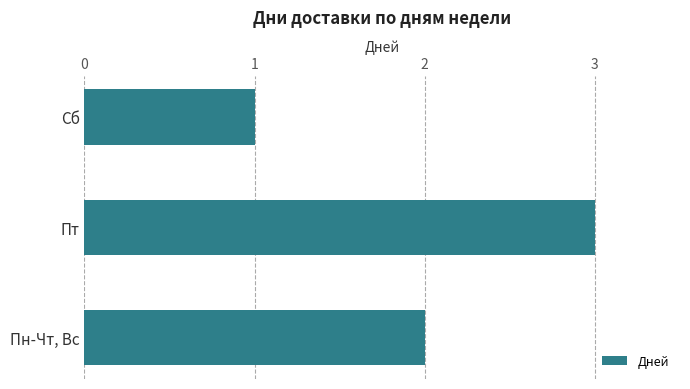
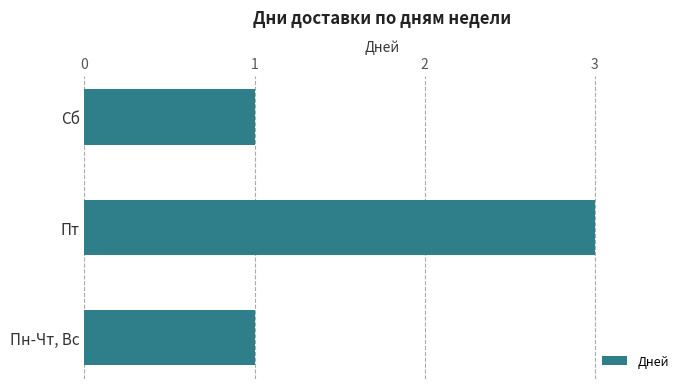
Пн-Чт, Вс: 2 -> 1
